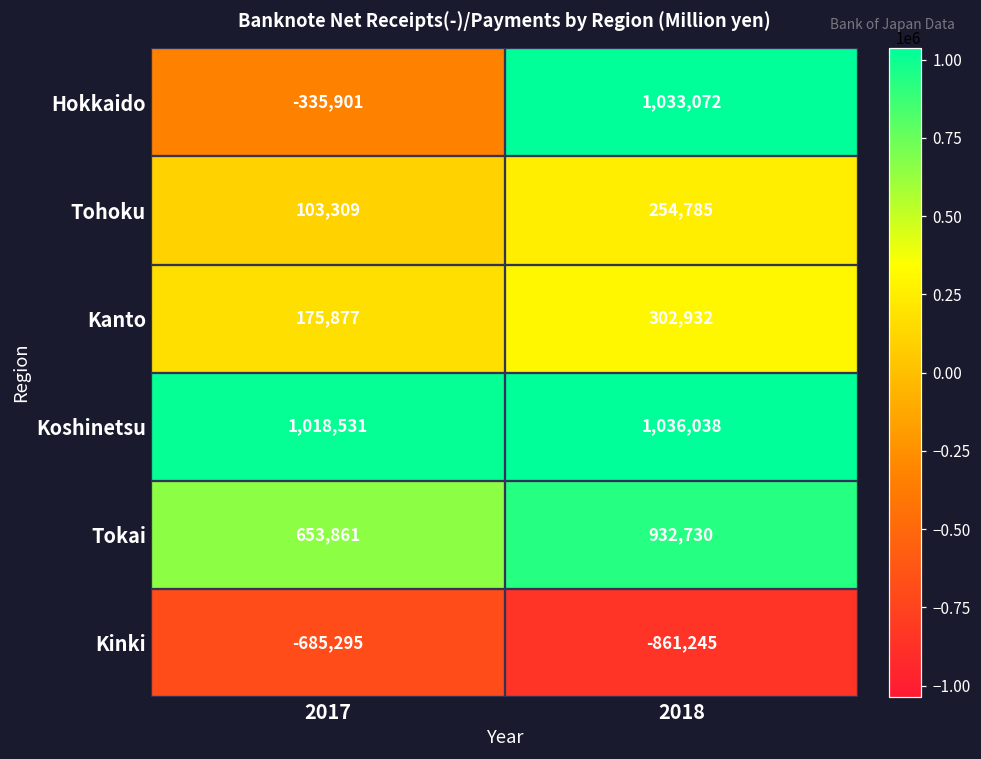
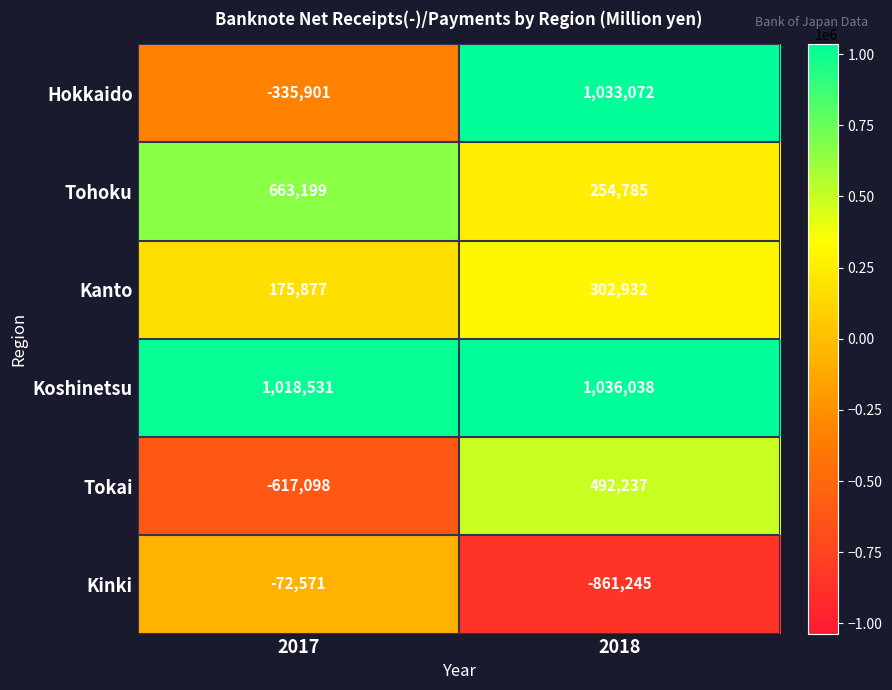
Tohoku, 2017: 103,309 -> 663,199
Tokai, 2017: 653,861 -> -617,098
Tokai, 2018: 932,730 -> 492,237
Kinki, 2017: -685,295 -> -72,571
